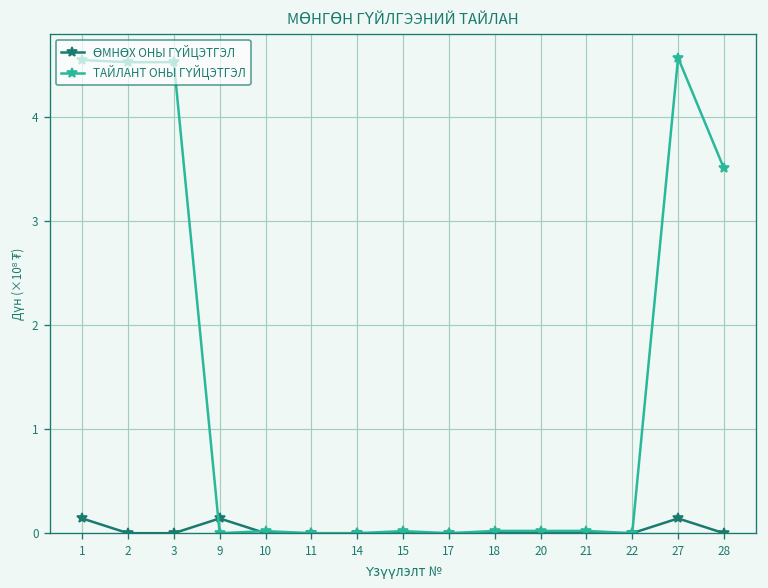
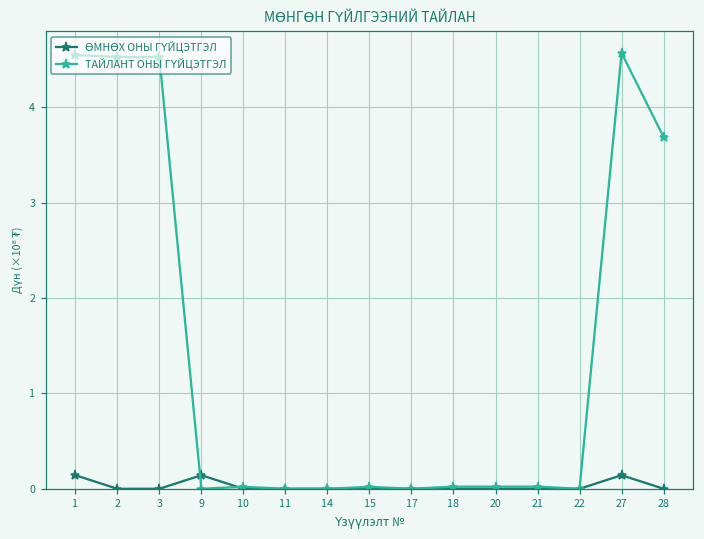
ТАЙЛАНТ ОНЫ ГҮЙЦЭТГЭЛ, 28: 3.5 -> 3.7
